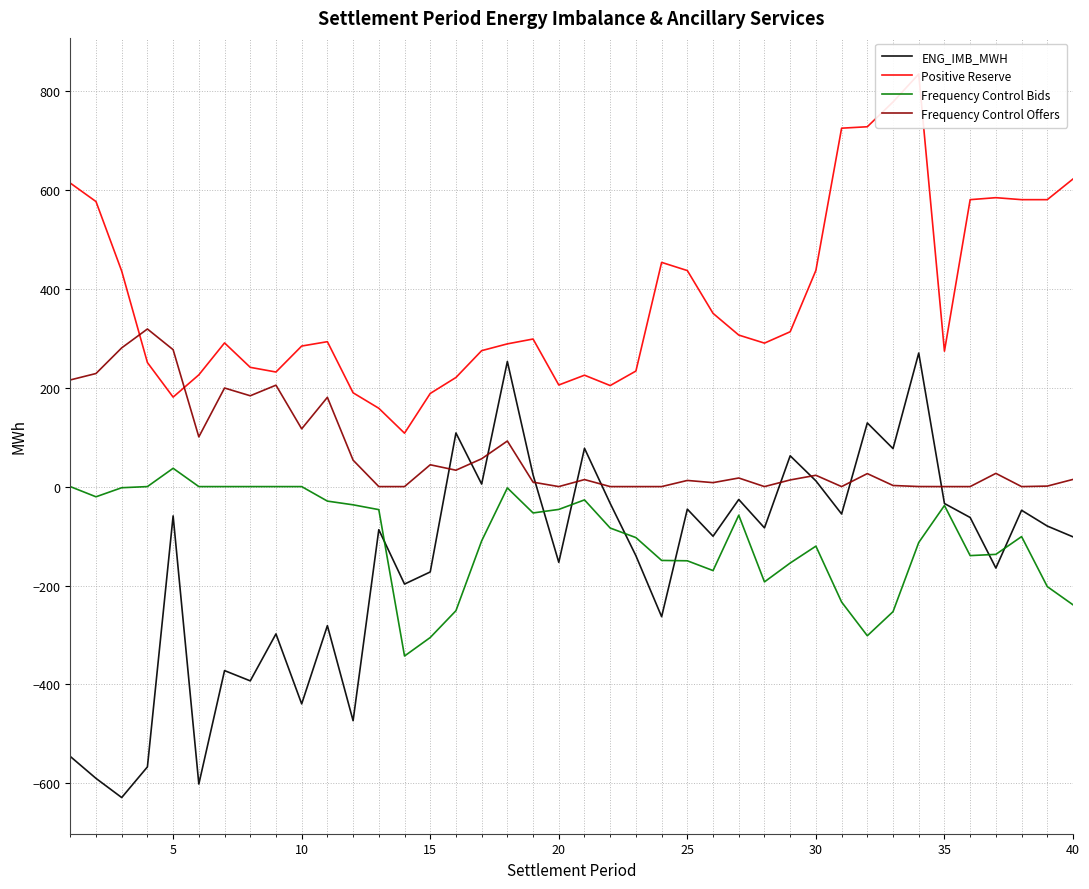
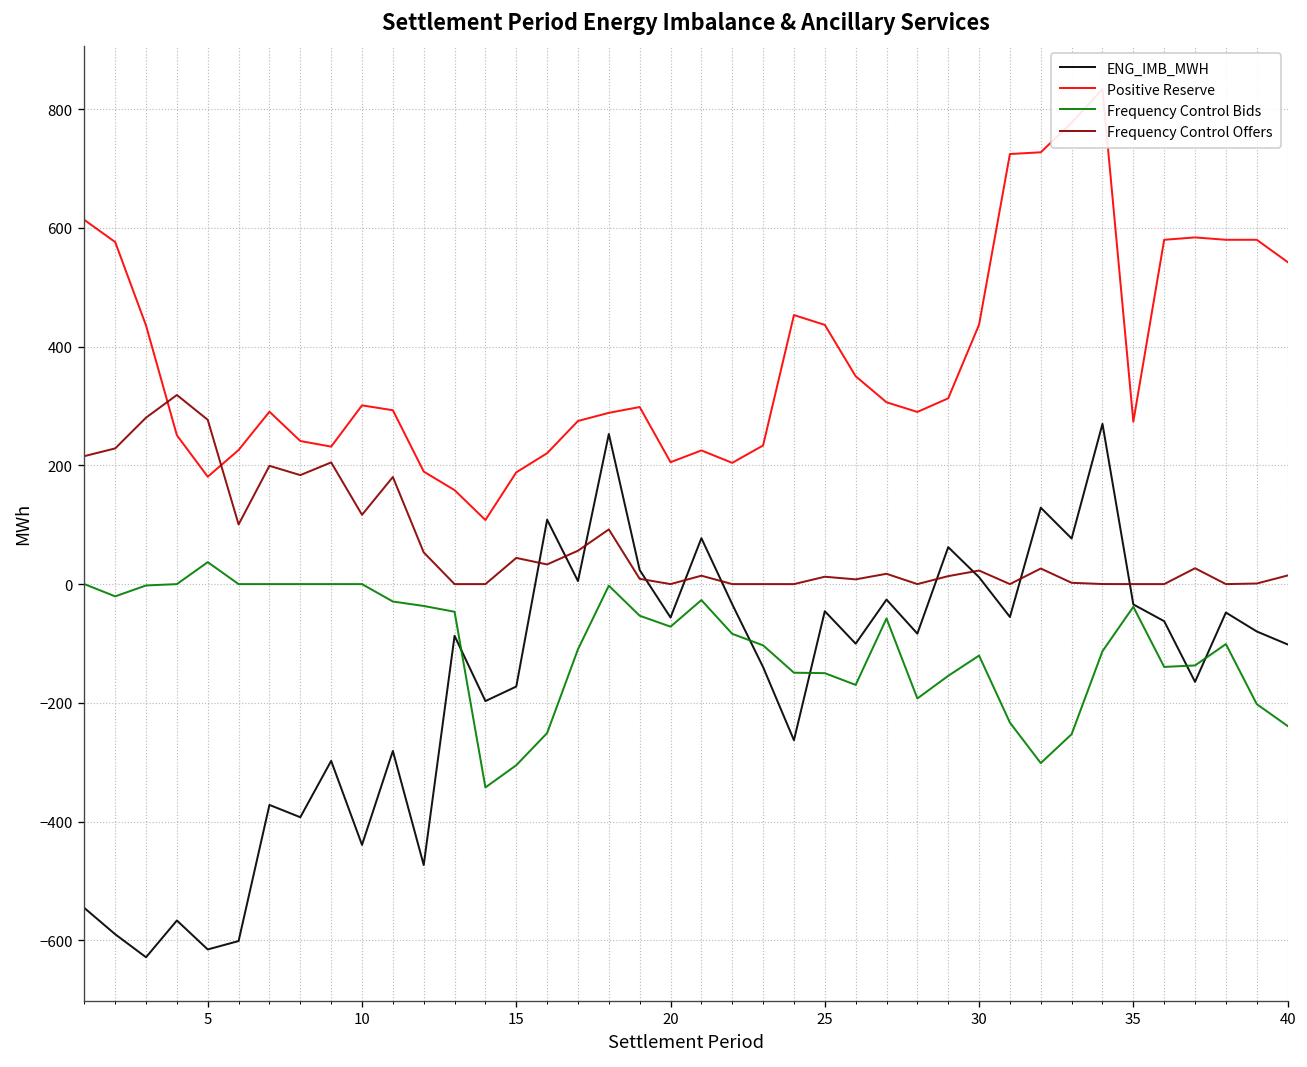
ENG_IMB_MWH, 5: -60 -> -620
Positive Reserve, 10: 280 -> 300
ENG_IMB_MWH, 20: -150 -> -60
Frequency Control Bids, 20: -50 -> -70
Positive Reserve, 40: 620 -> 540
